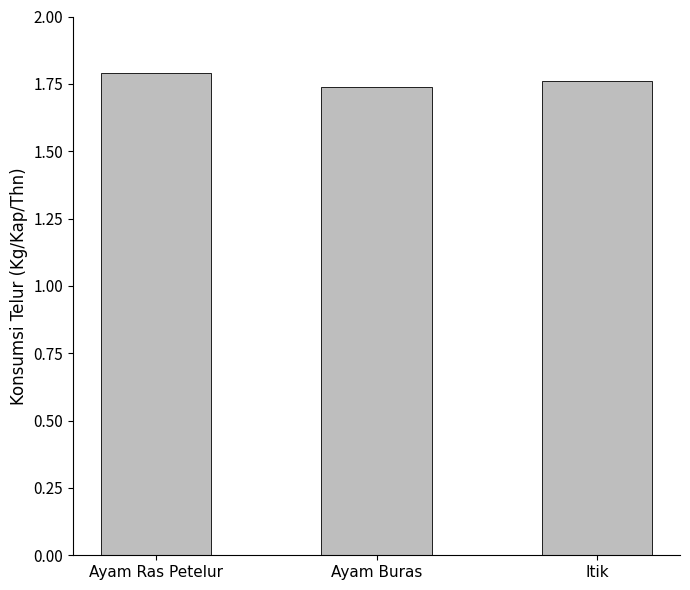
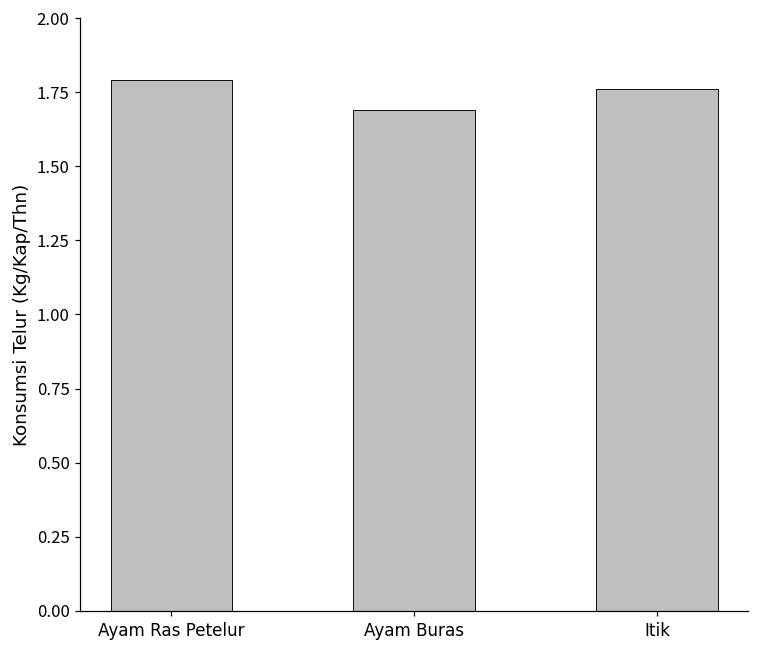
Ayam Buras: 1.74 -> 1.69
